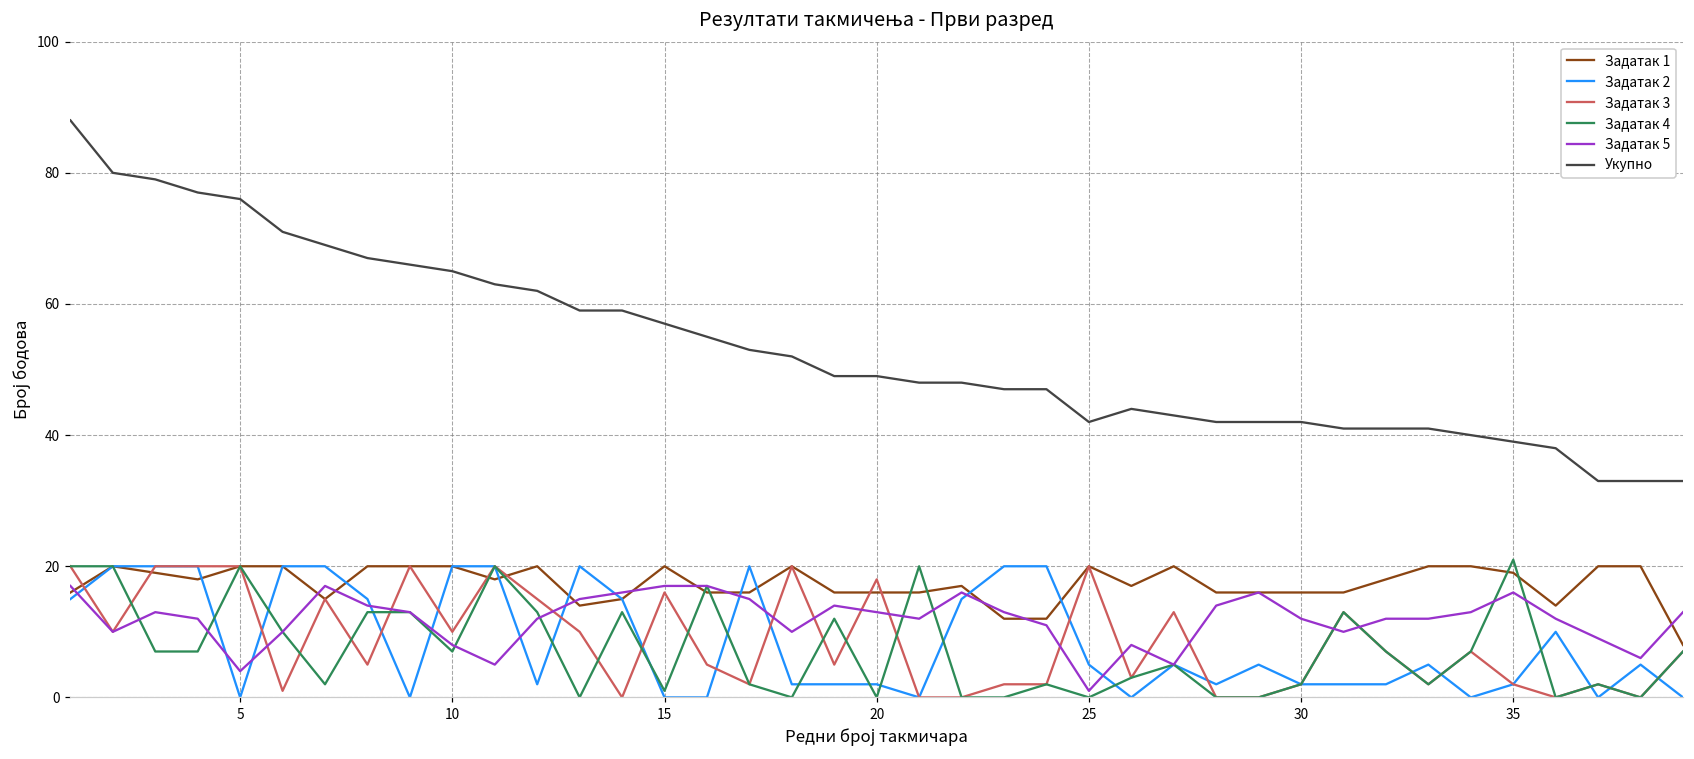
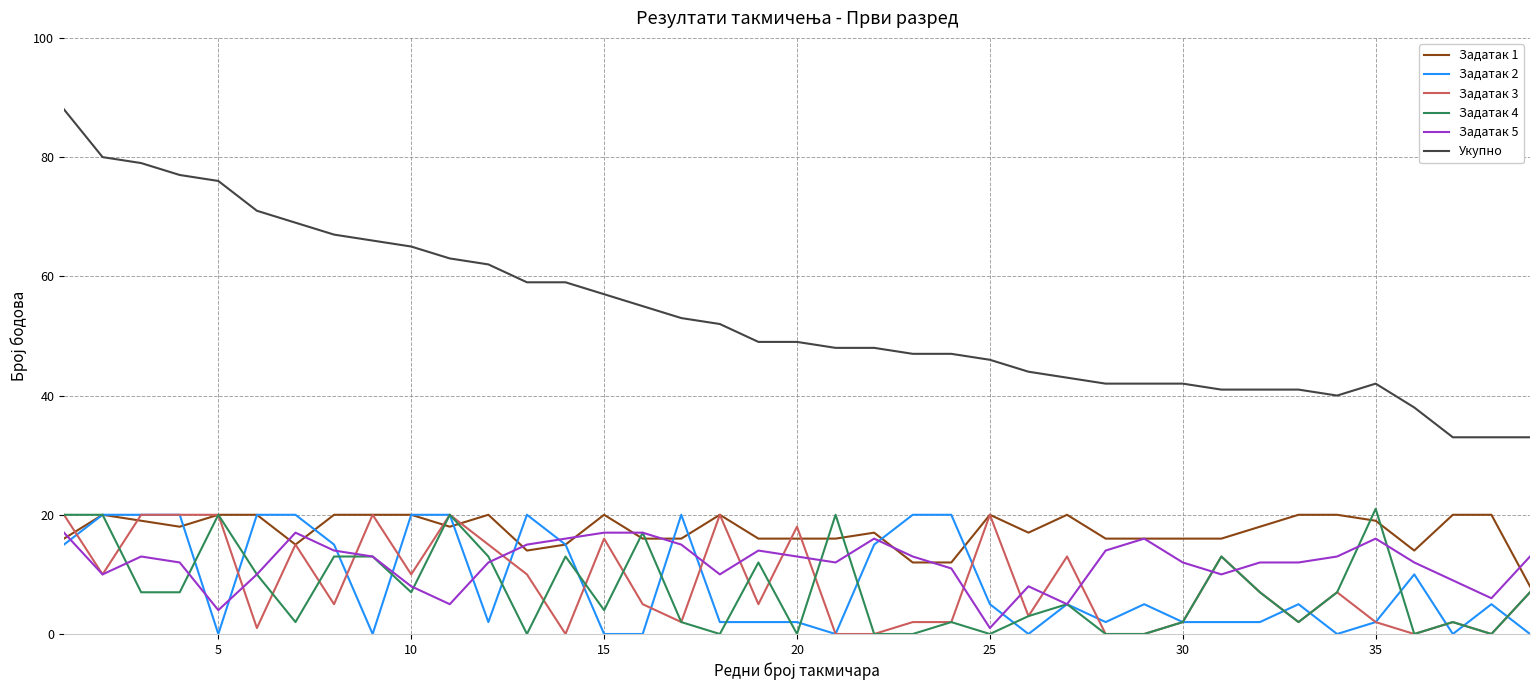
Задатак 4, 15: 1 -> 4
Укупно, 25: 42 -> 46
Укупно, 35: 39 -> 42
